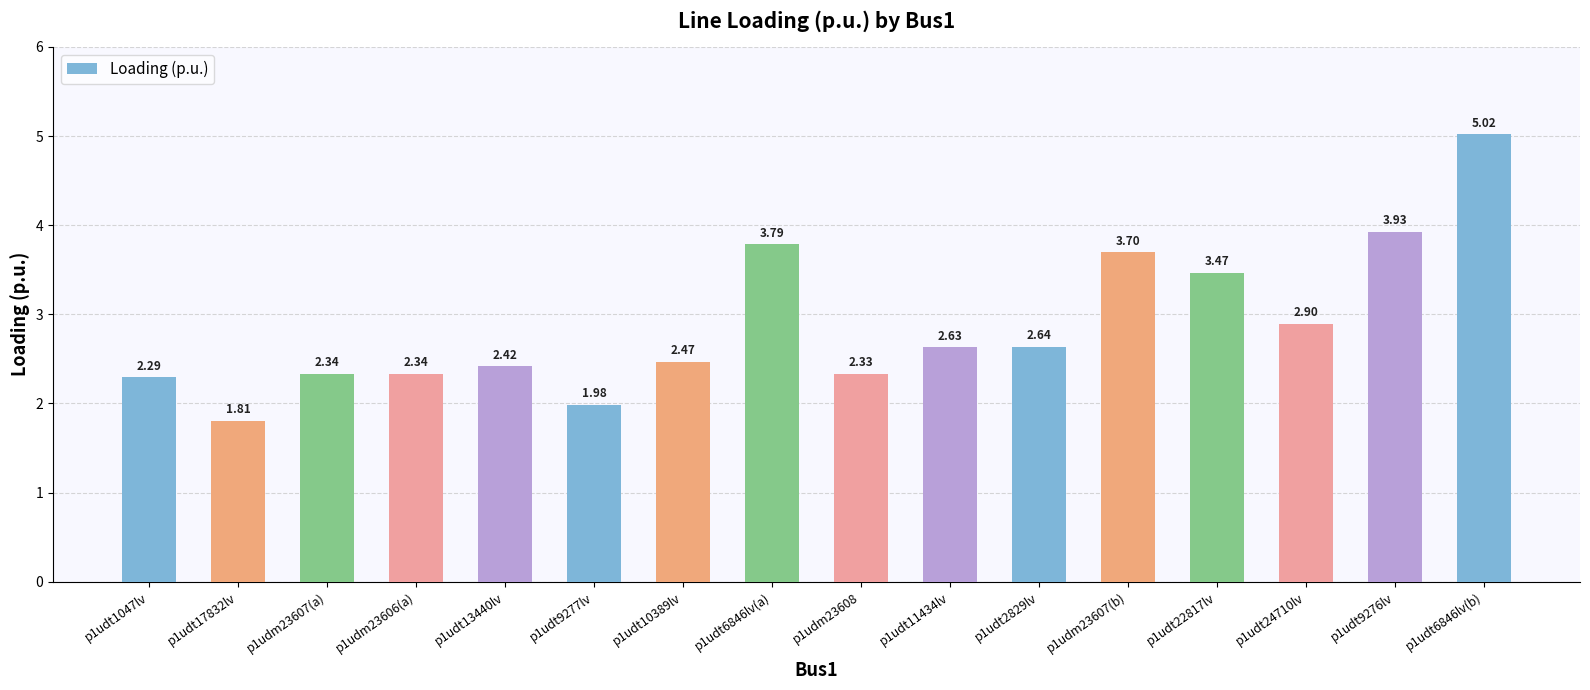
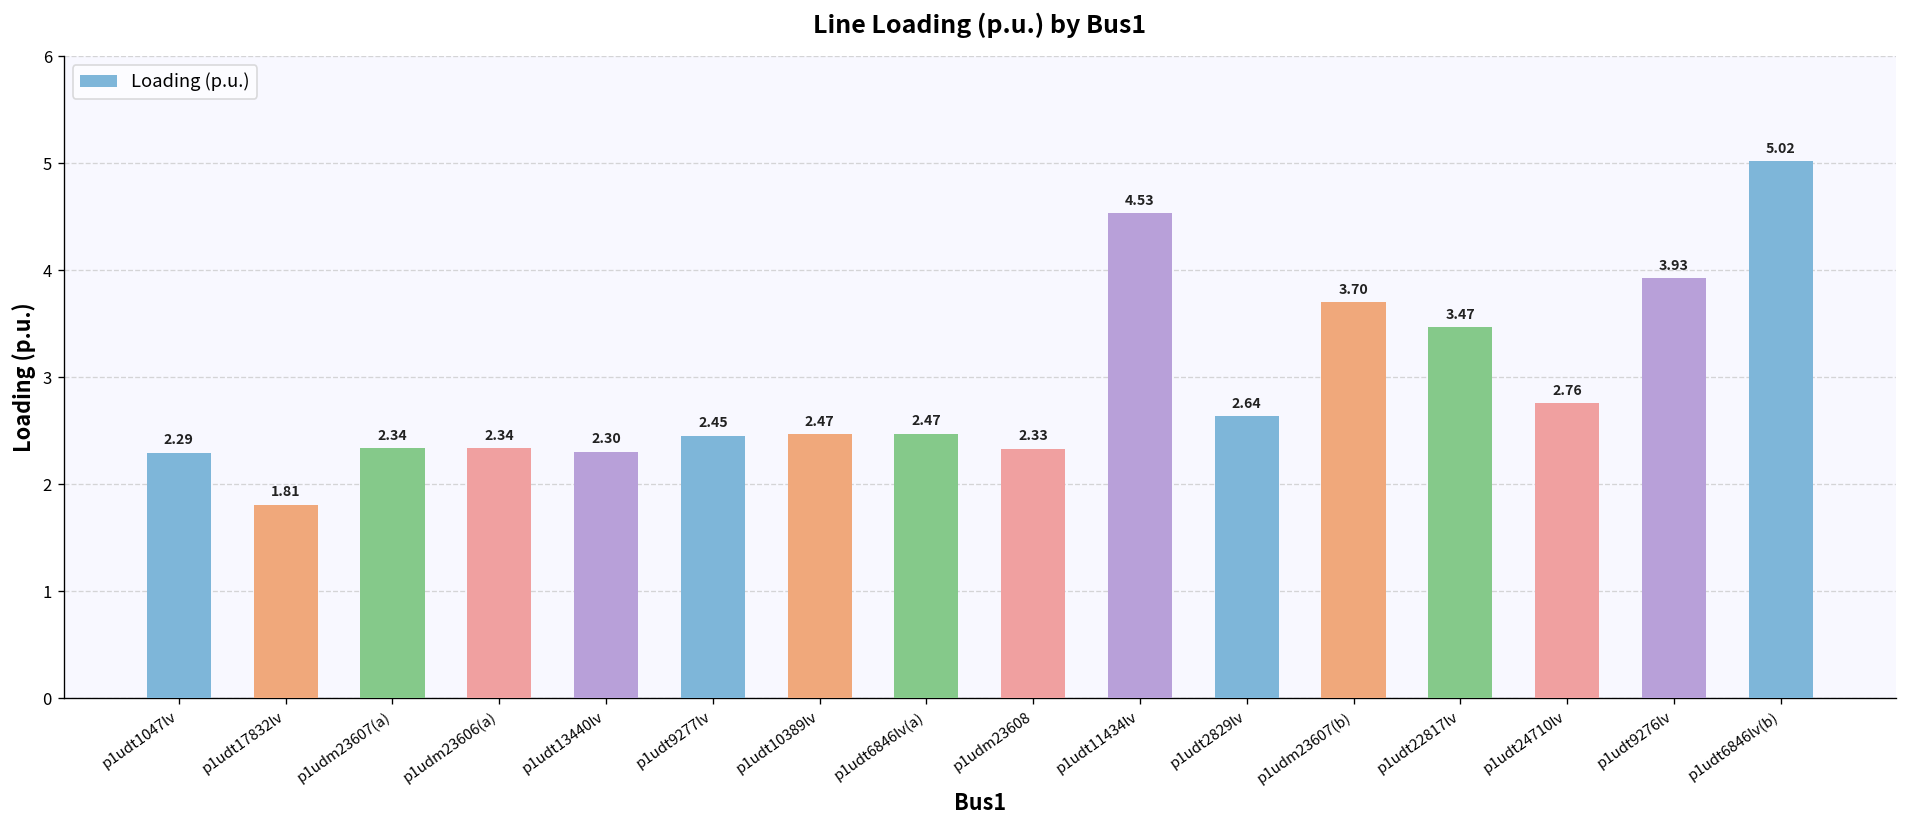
p1udt13440lv: 2.42 -> 2.30
p1udt9277lv: 1.98 -> 2.45
p1udt6846lv(a): 3.79 -> 2.47
p1udt11434lv: 2.63 -> 4.53
p1udt24710lv: 2.90 -> 2.76
